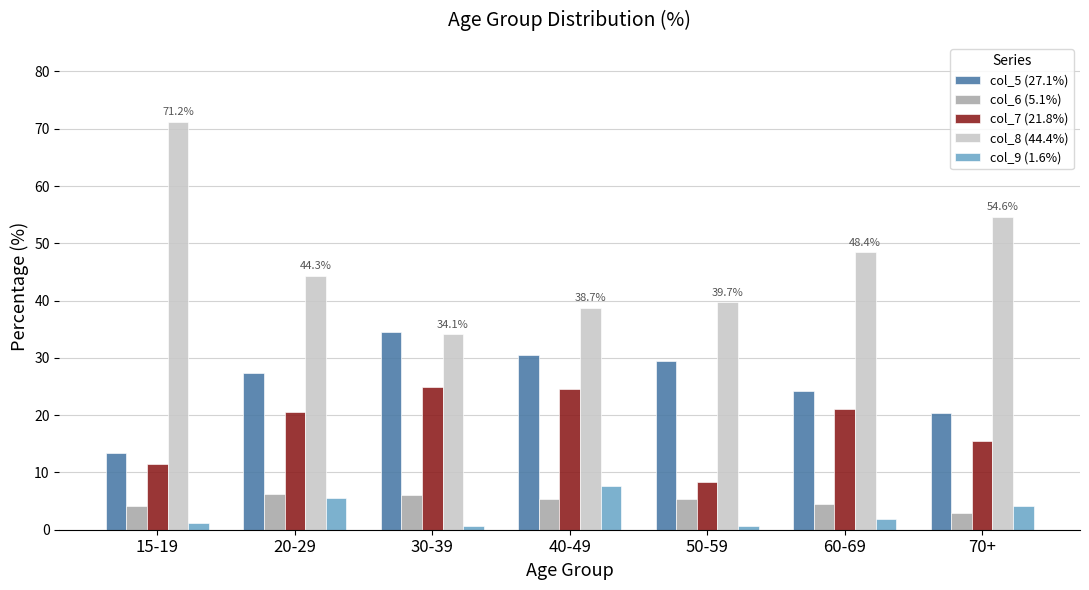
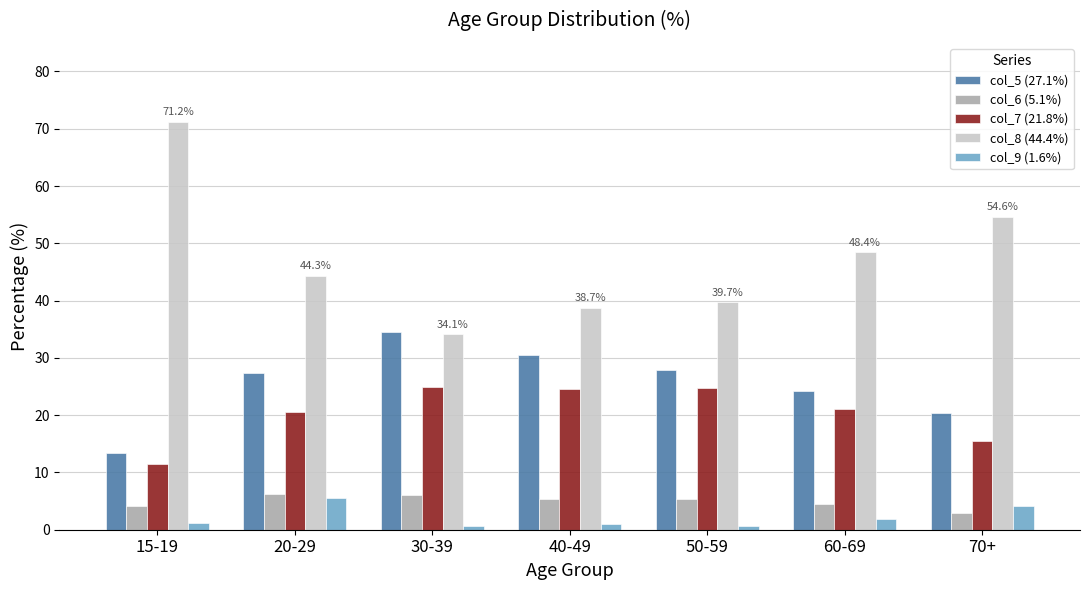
col_9 (1.6%), 40-49: 8 -> 1
col_5 (27.1%), 50-59: 29 -> 28
col_7 (21.8%), 50-59: 8 -> 25
